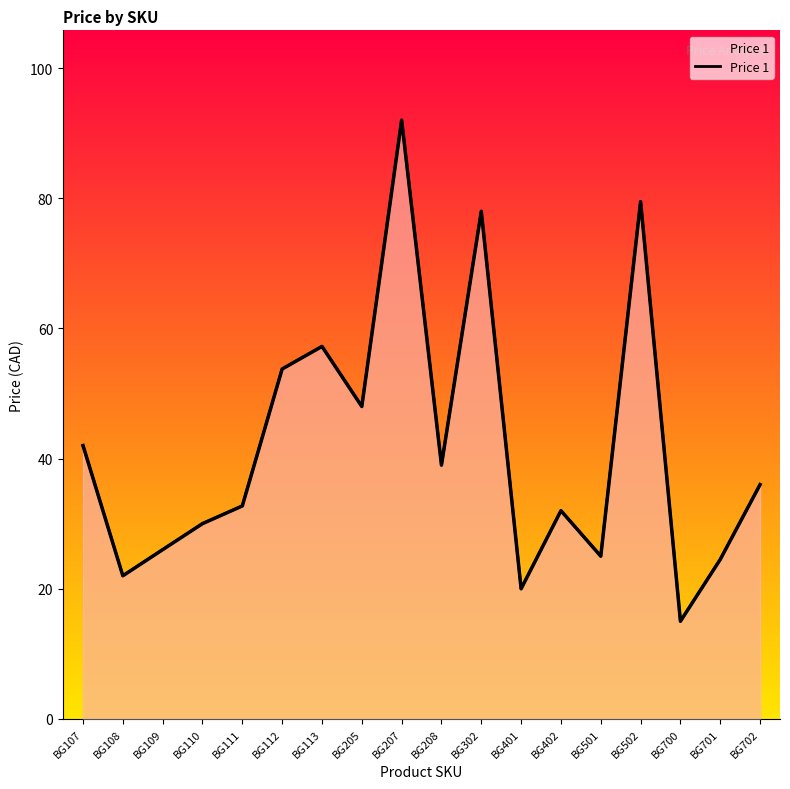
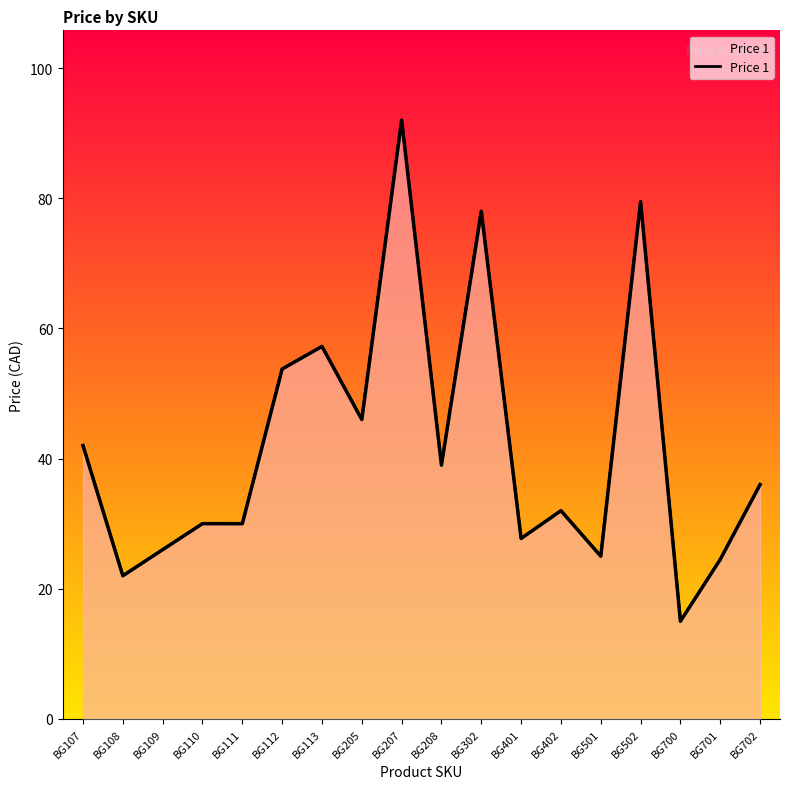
BG111: 33 -> 30
BG205: 48 -> 46
BG401: 20 -> 28
